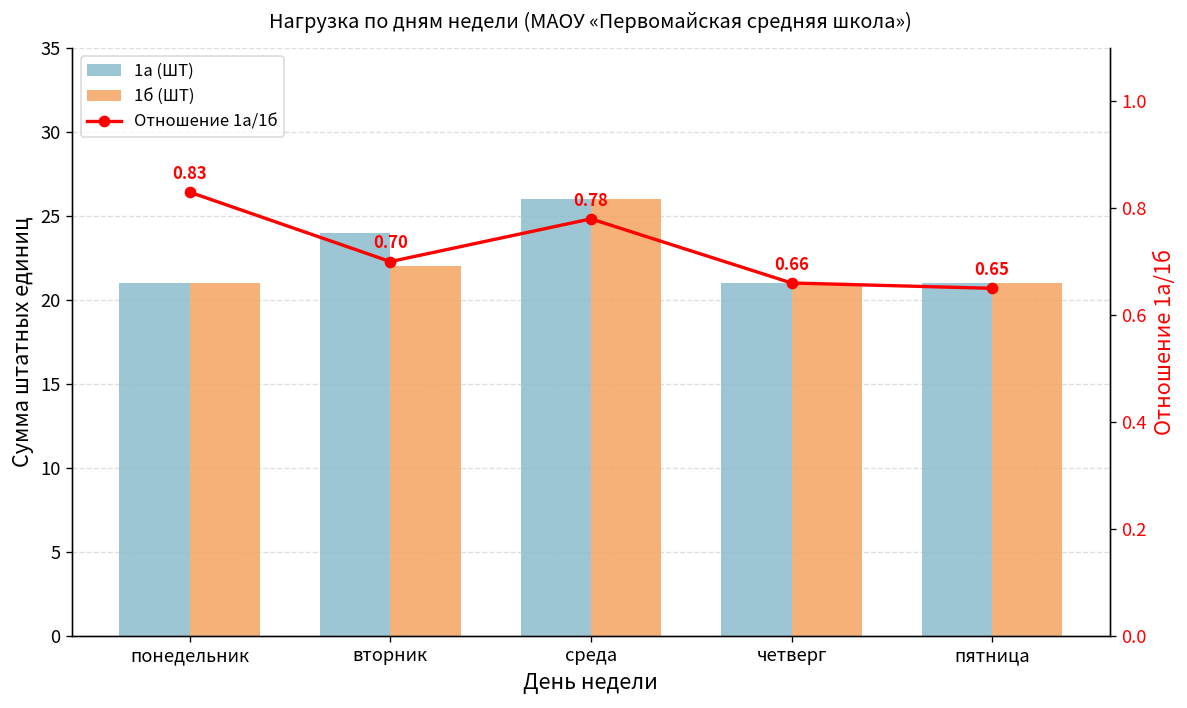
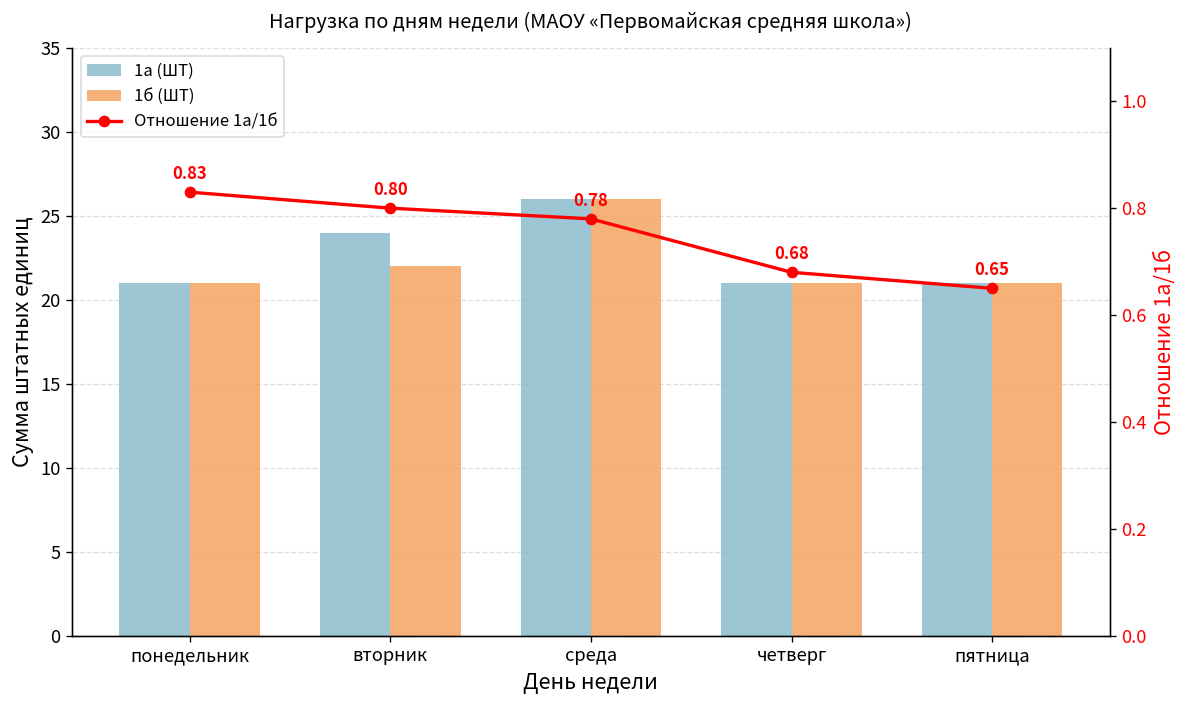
Отношение 1а/1б, вторник: 0.70 -> 0.80
Отношение 1а/1б, четверг: 0.66 -> 0.68
